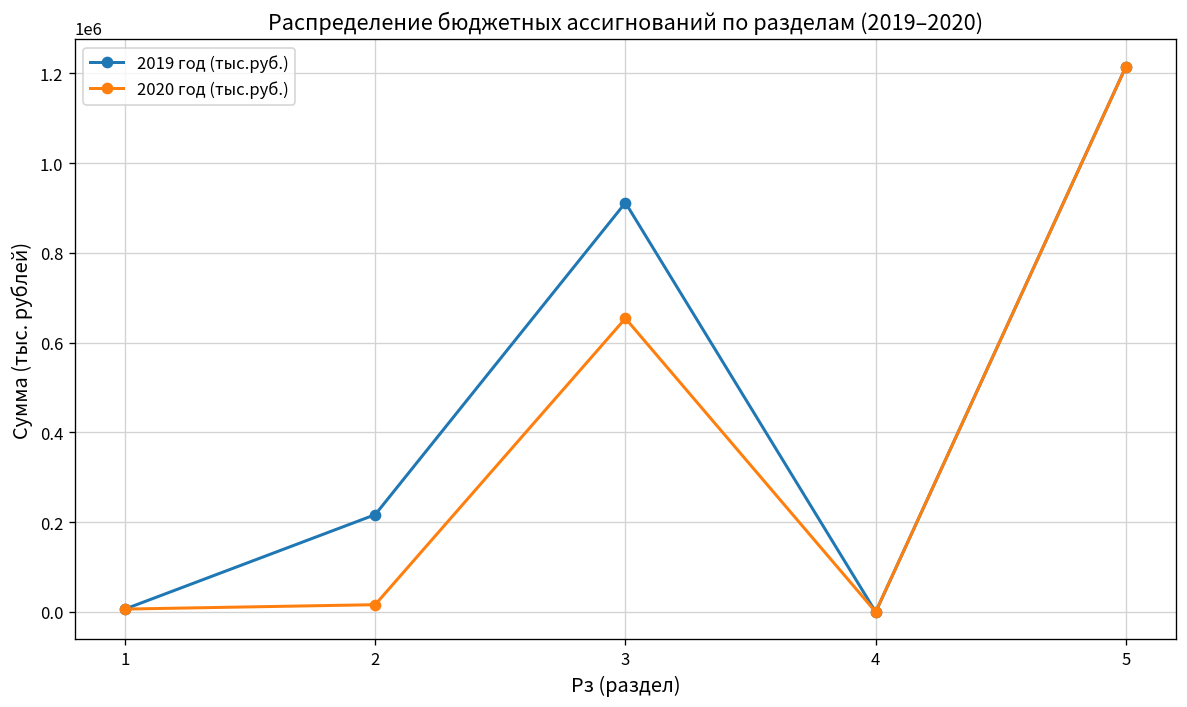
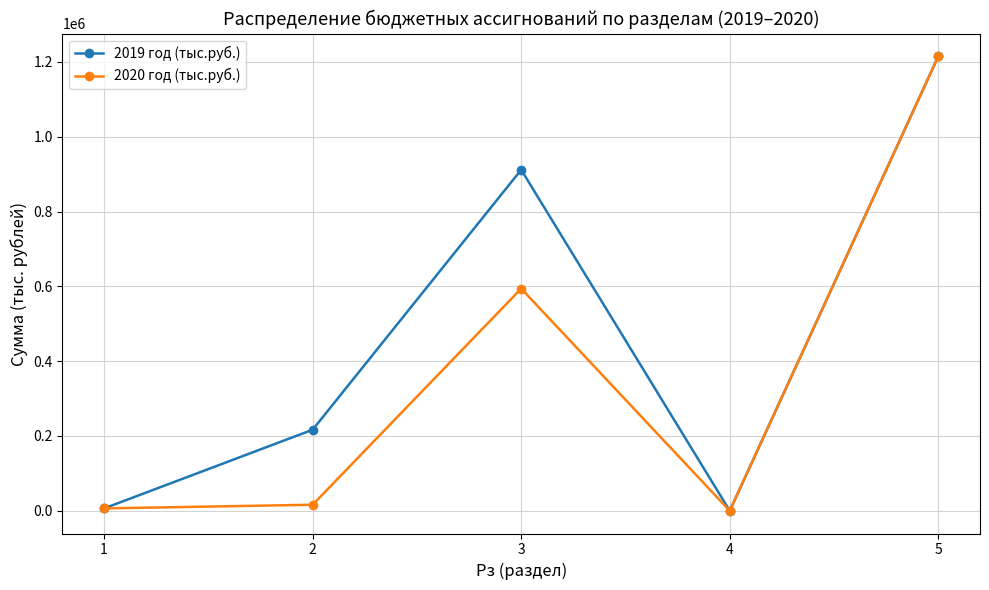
2020 год (тыс.руб.), 3: 650000 -> 590000
